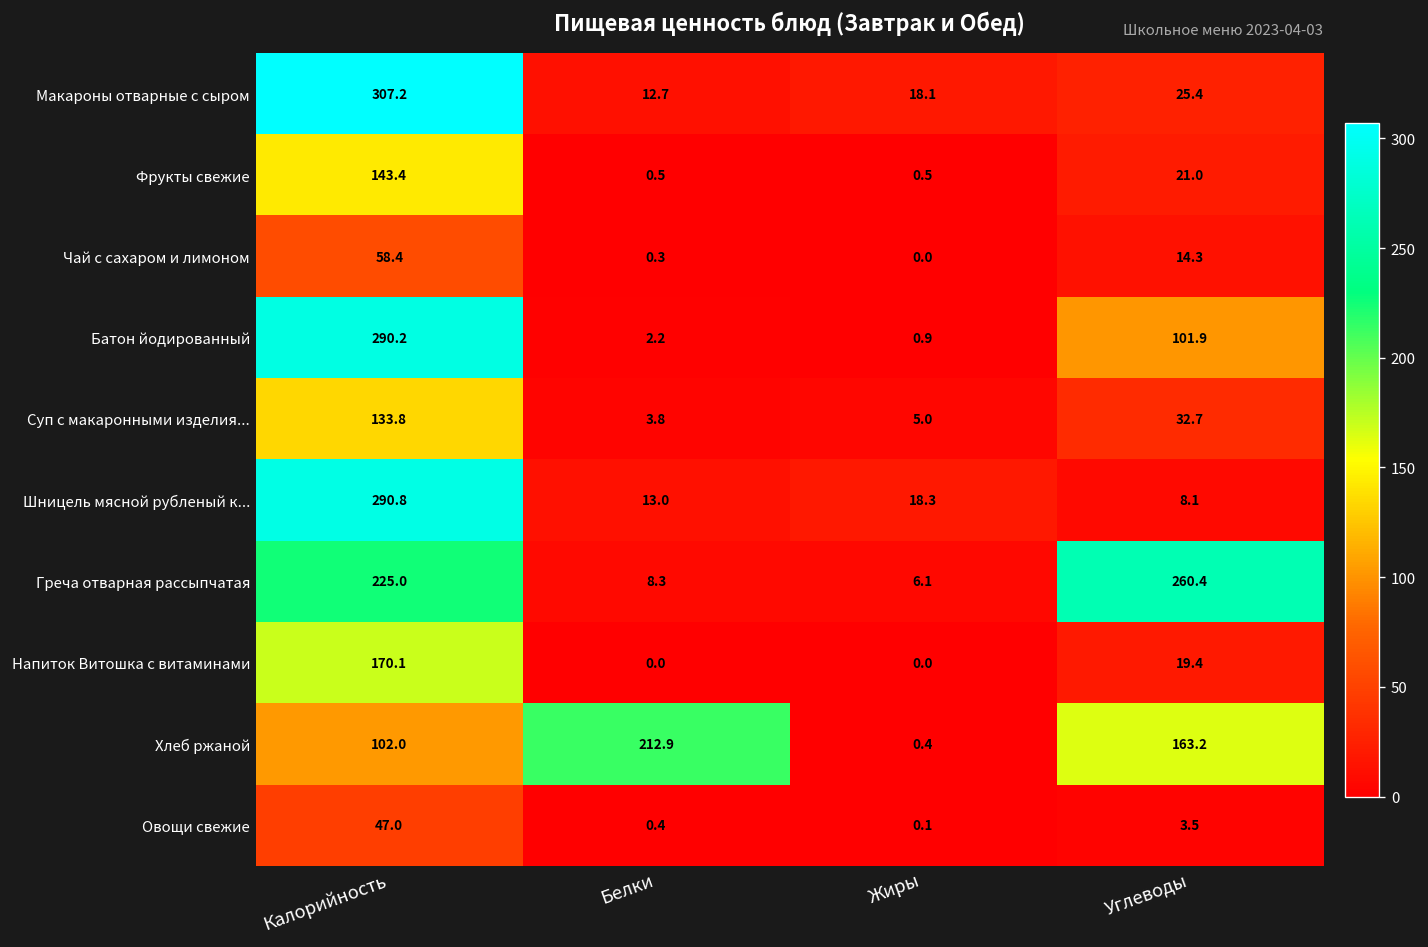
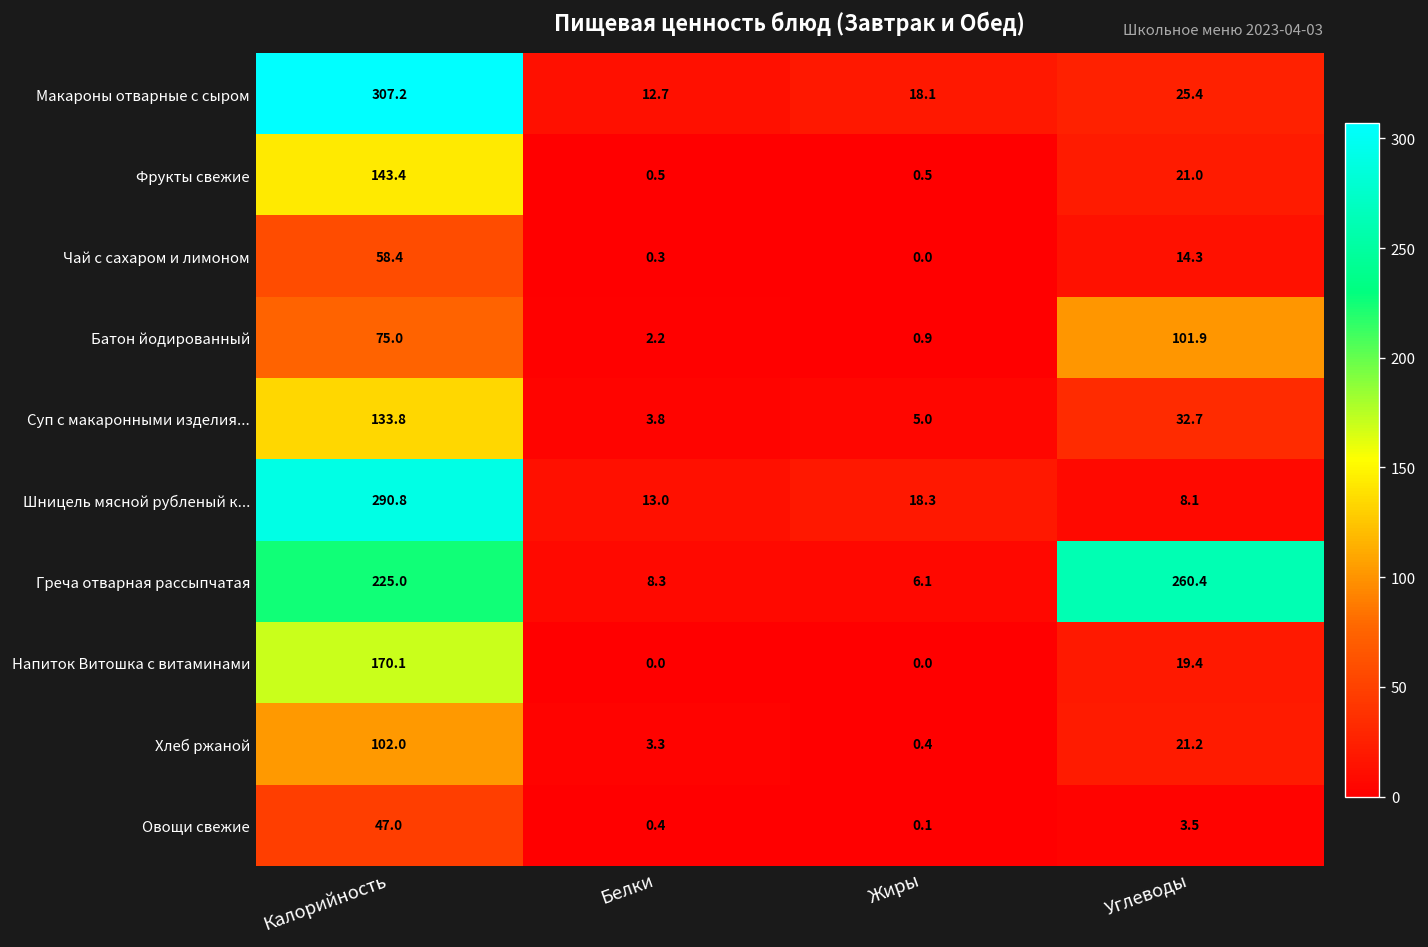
Батон йодированный, Калорийность: 290.2 -> 75.0
Хлеб ржаной, Белки: 212.9 -> 3.3
Хлеб ржаной, Углеводы: 163.2 -> 21.2
